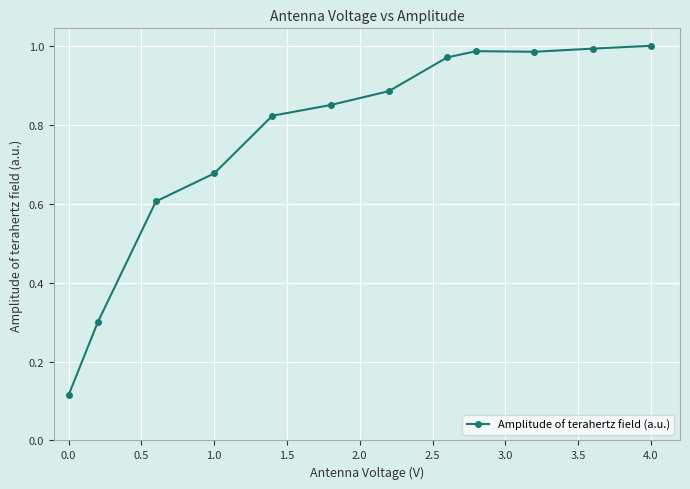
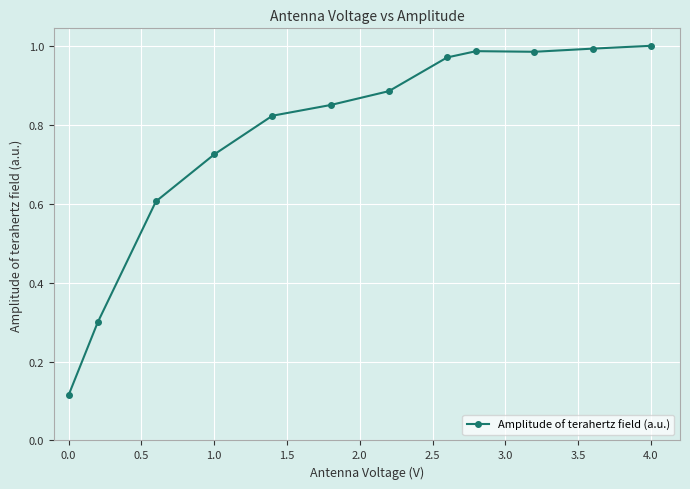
1.0: 0.68 -> 0.72
